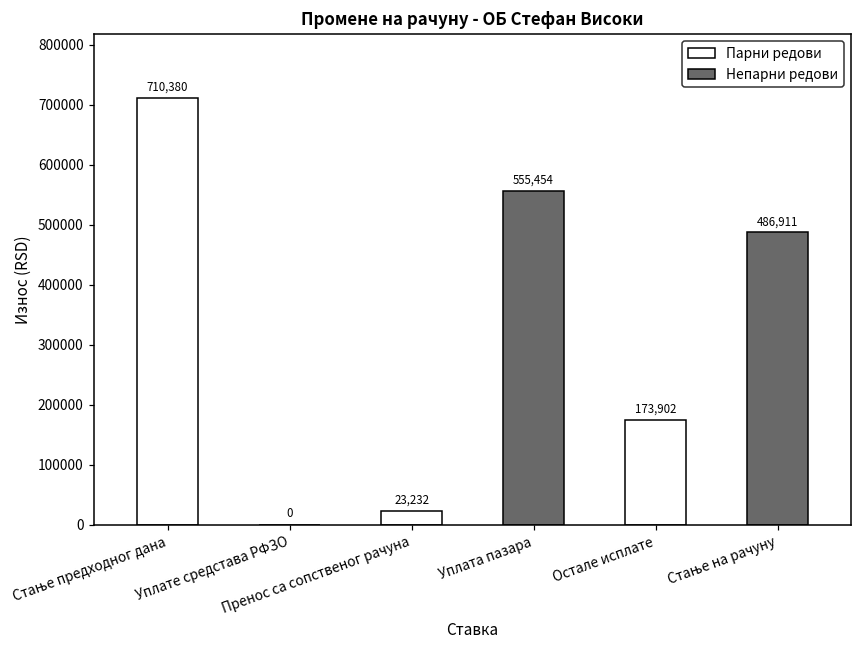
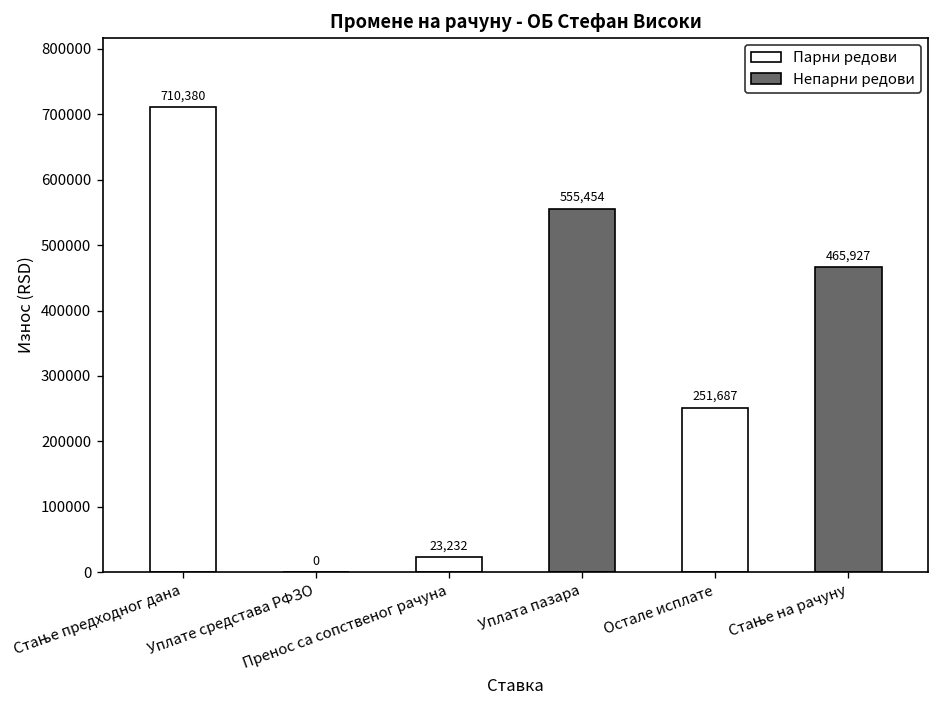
Остале исплате: 173,902 -> 251,687
Стање на рачуну: 486,911 -> 465,927
